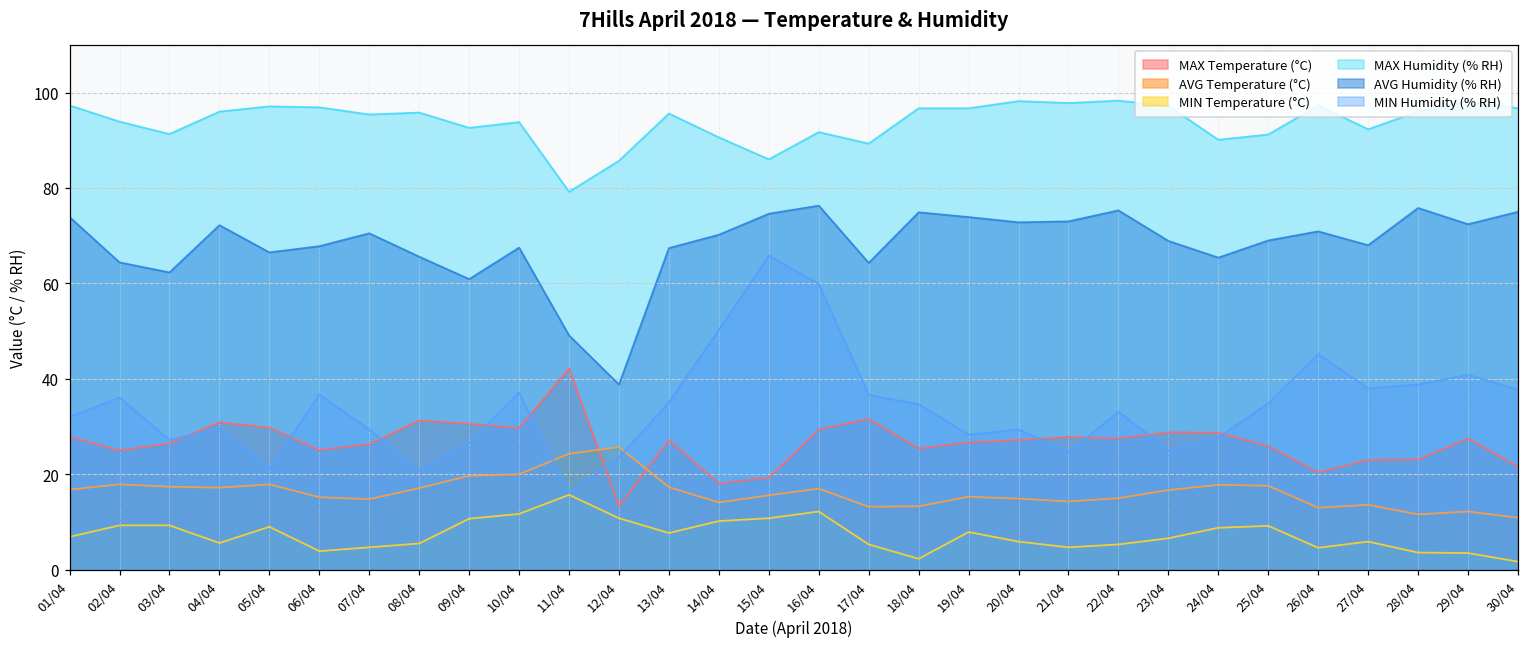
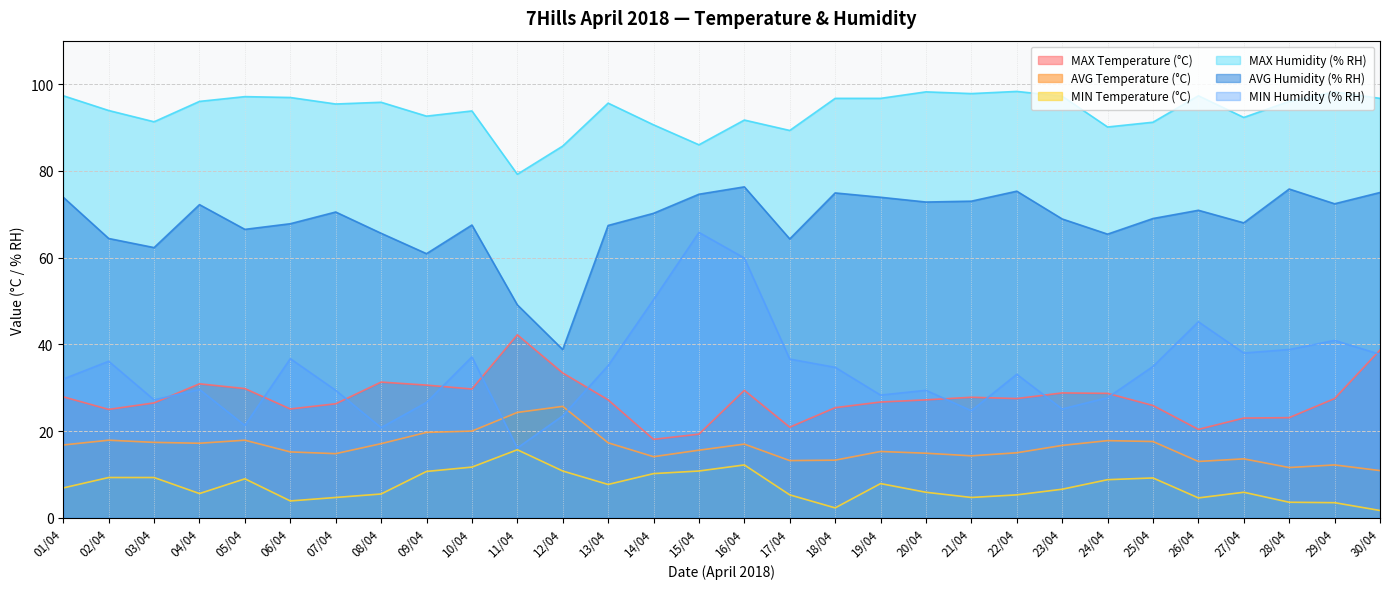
MAX Temperature (°C), 12/04: 13 -> 33
MAX Temperature (°C), 17/04: 32 -> 21
MAX Temperature (°C), 30/04: 22 -> 39
